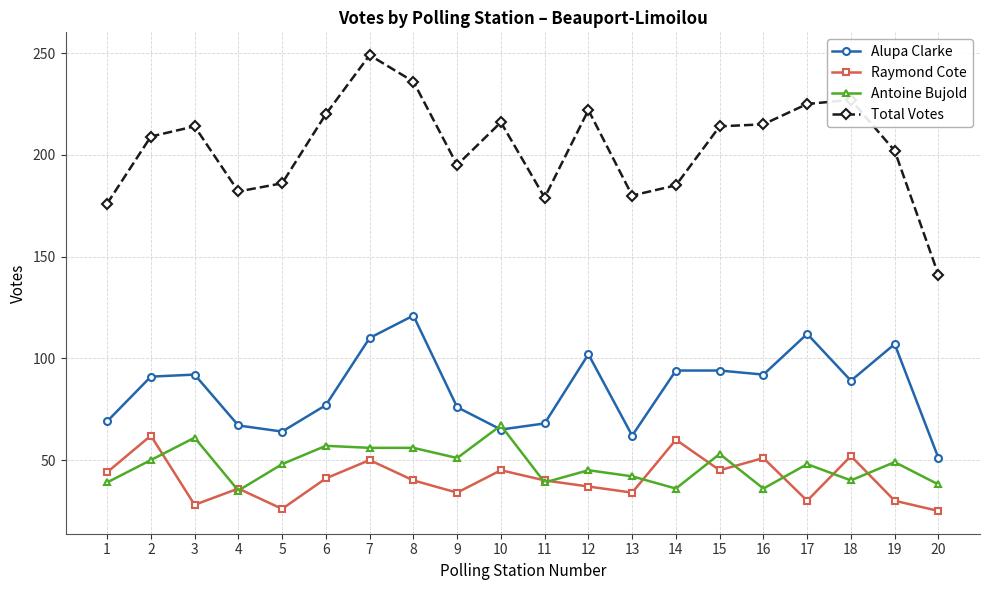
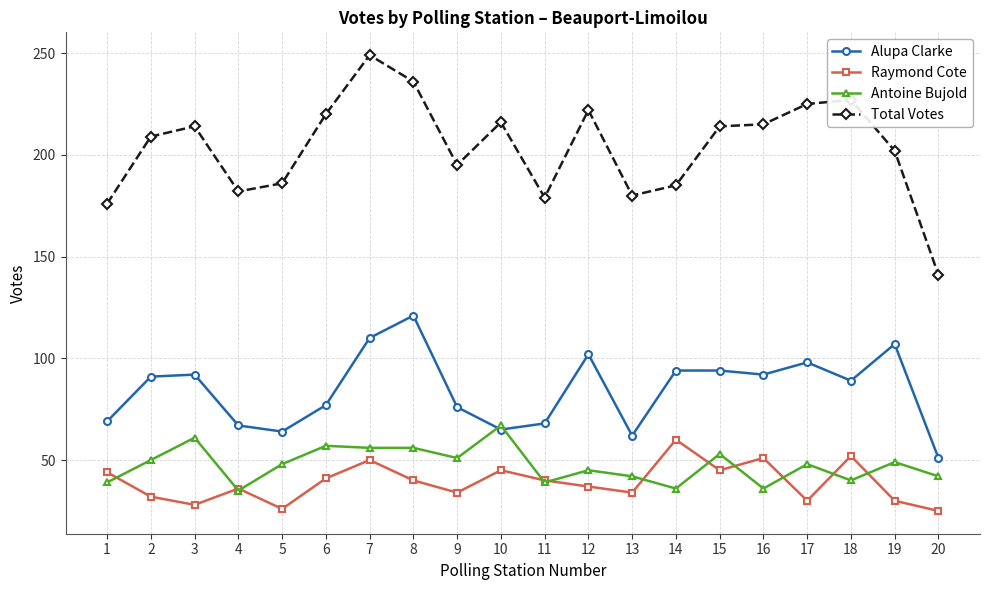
Raymond Cote, 2: 62 -> 32
Alupa Clarke, 17: 112 -> 98
Antoine Bujold, 20: 38 -> 42
